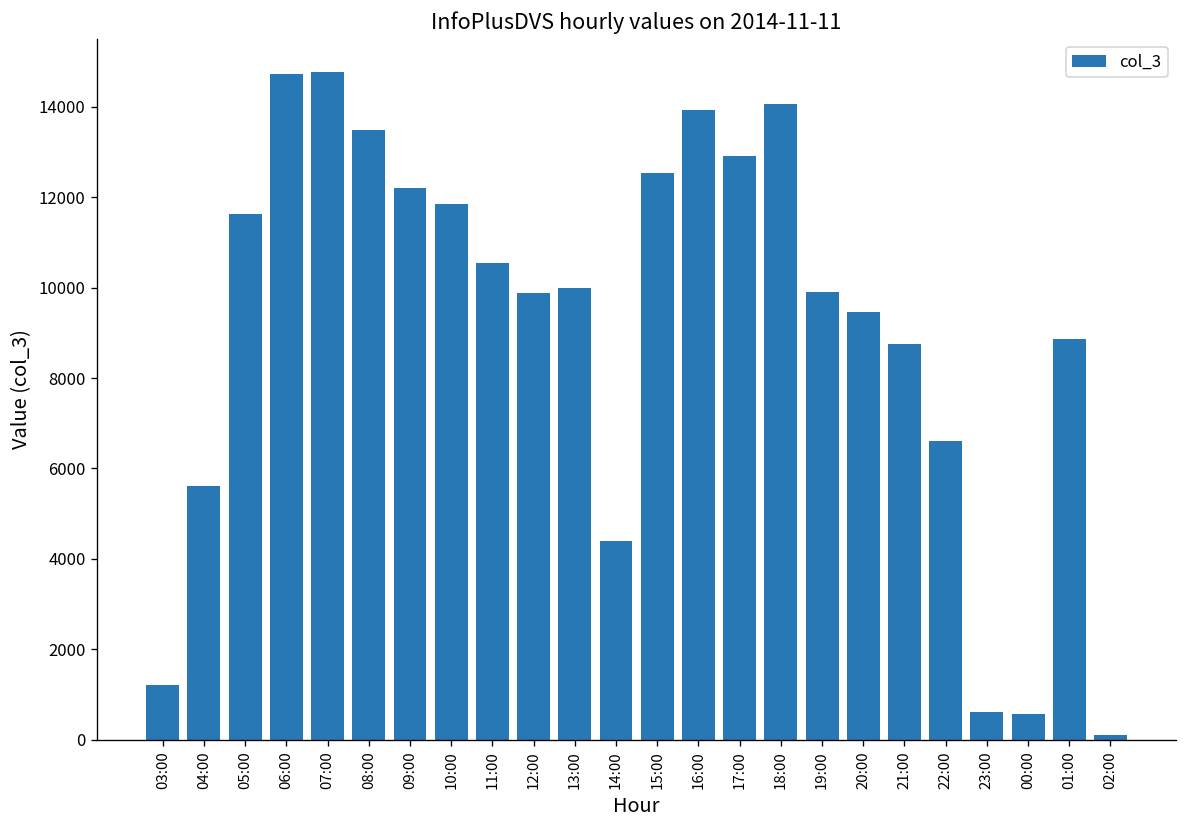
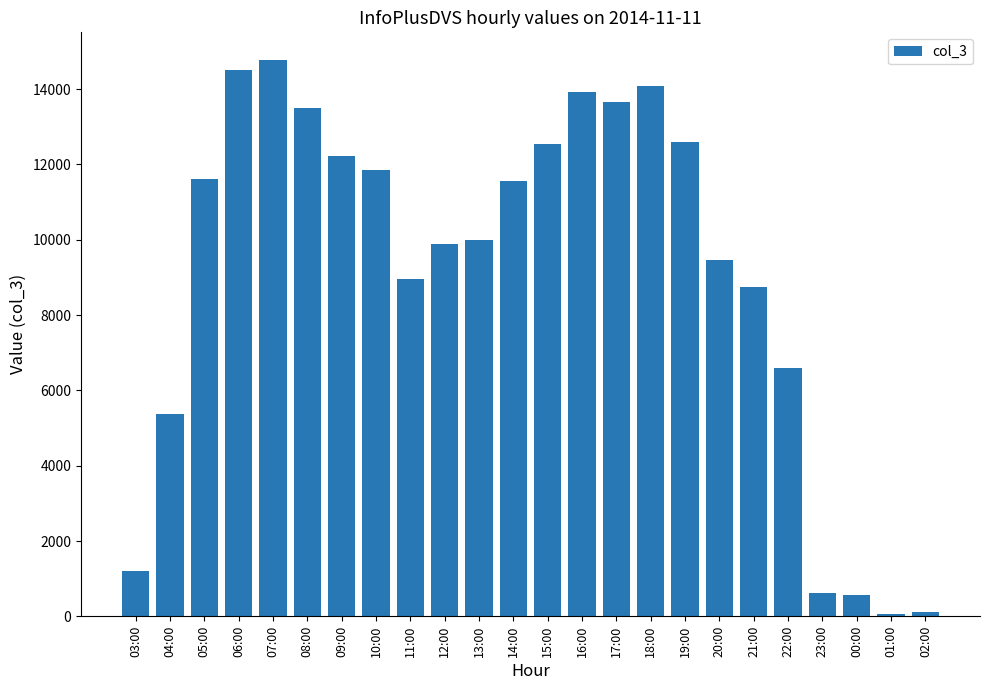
04:00: 5600 -> 5400
06:00: 14700 -> 14500
11:00: 10500 -> 9000
14:00: 4400 -> 11600
17:00: 12900 -> 13700
19:00: 9900 -> 12600
01:00: 8900 -> 100
